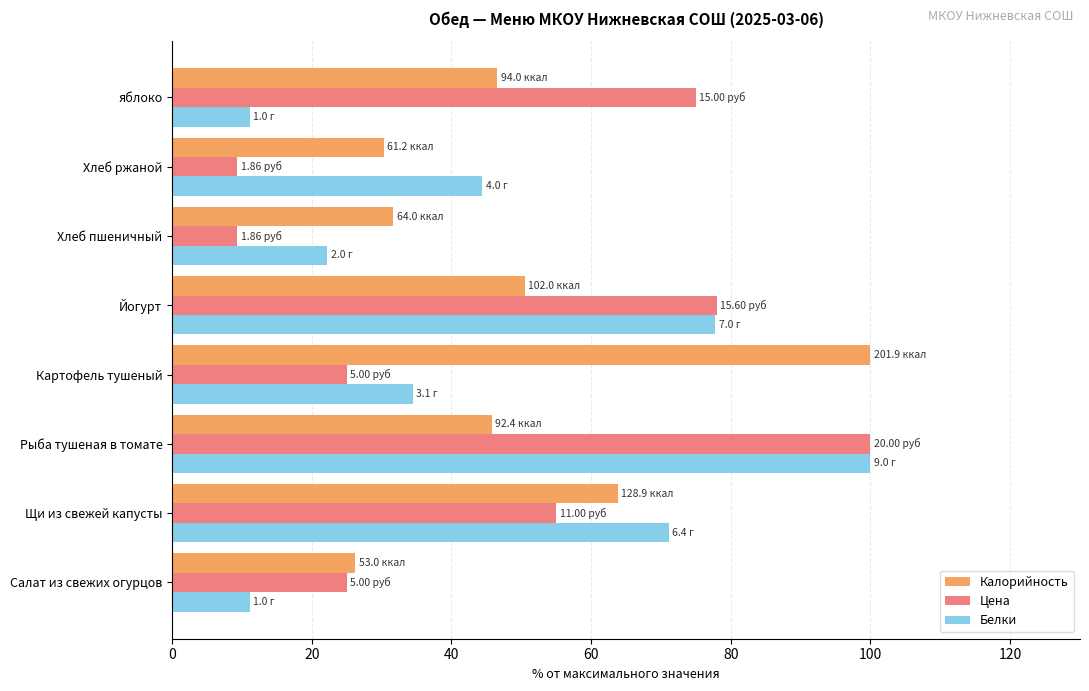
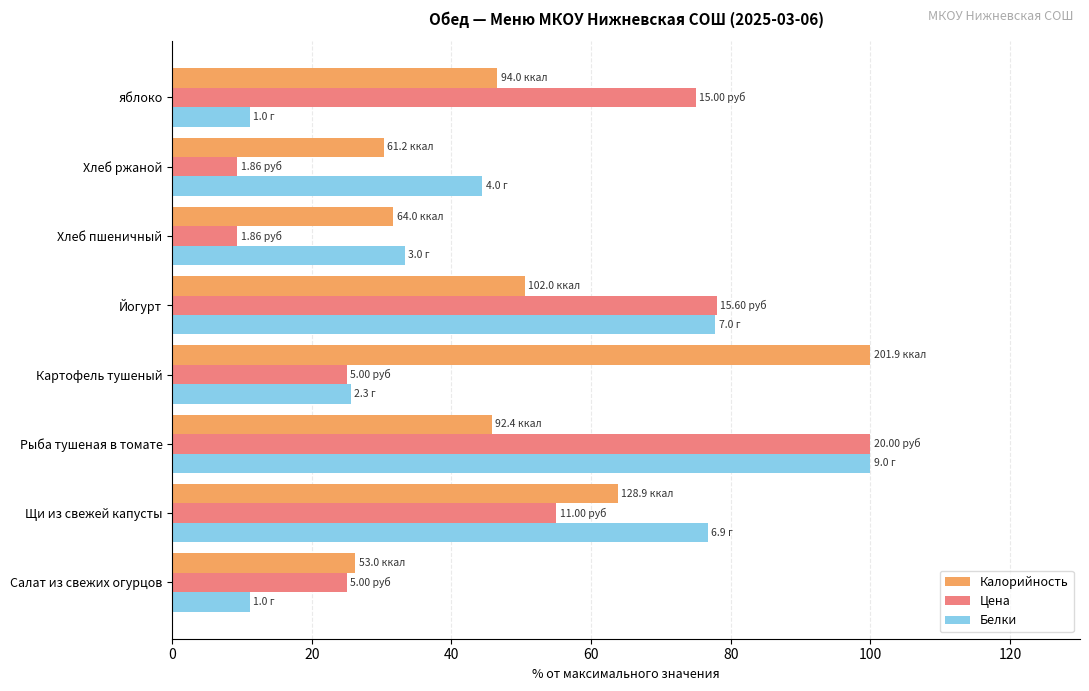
Белки, Хлеб пшеничный: 2.0 -> 3.0
Белки, Картофель тушеный: 3.1 -> 2.3
Белки, Щи из свежей капусты: 6.4 -> 6.9
